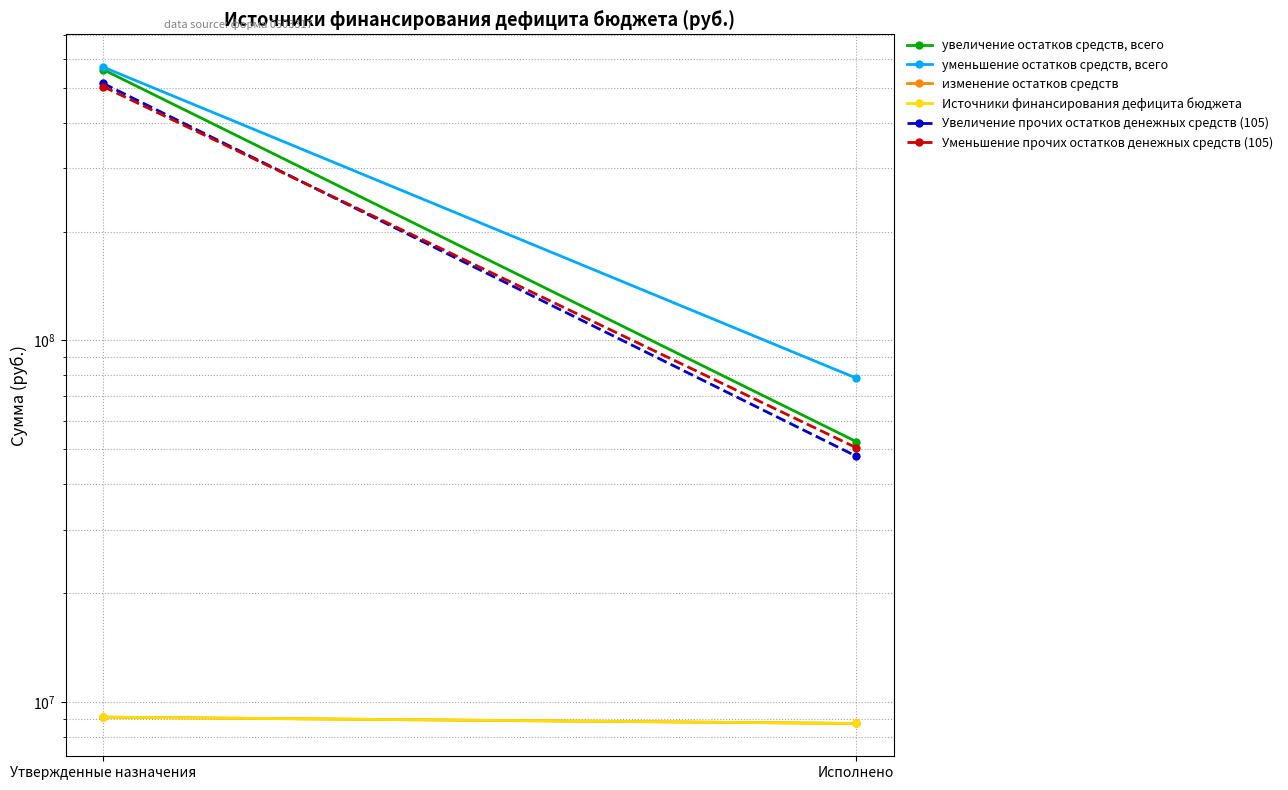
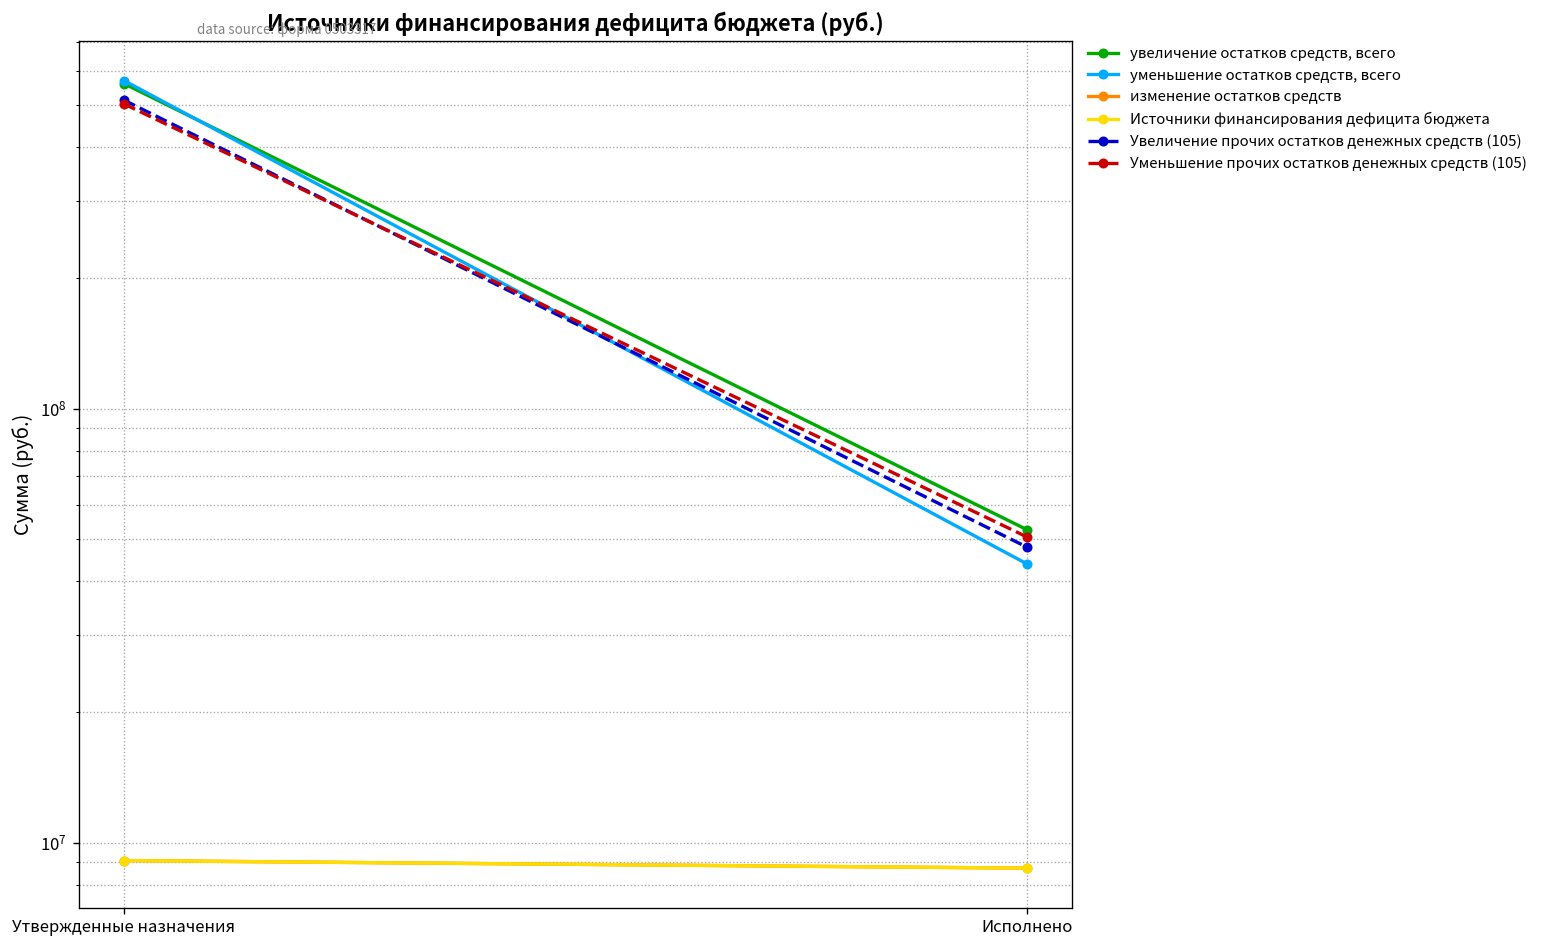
уменьшение остатков средств, всего, Исполнено: 79000000 -> 44000000
